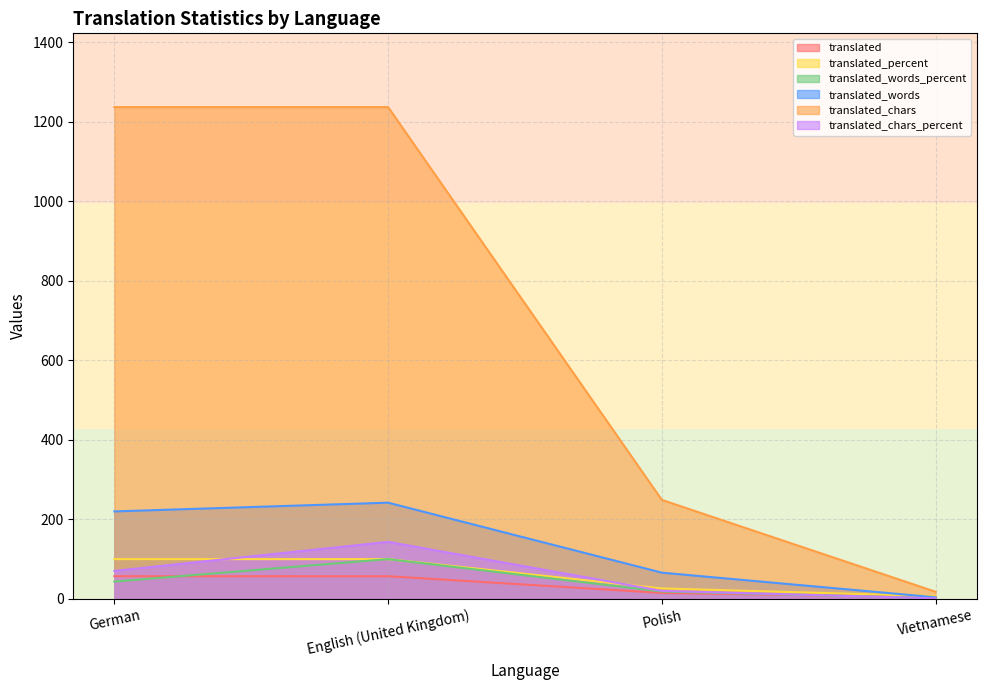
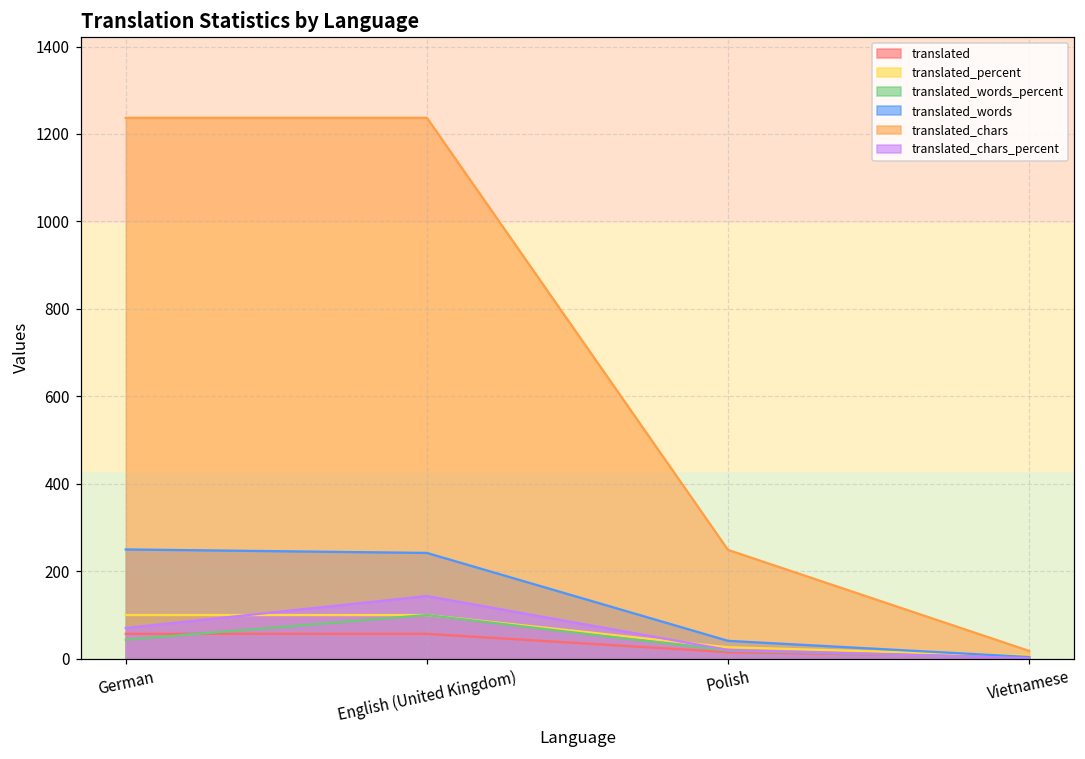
translated_words, German: 220 -> 250
translated_words, Polish: 70 -> 40
